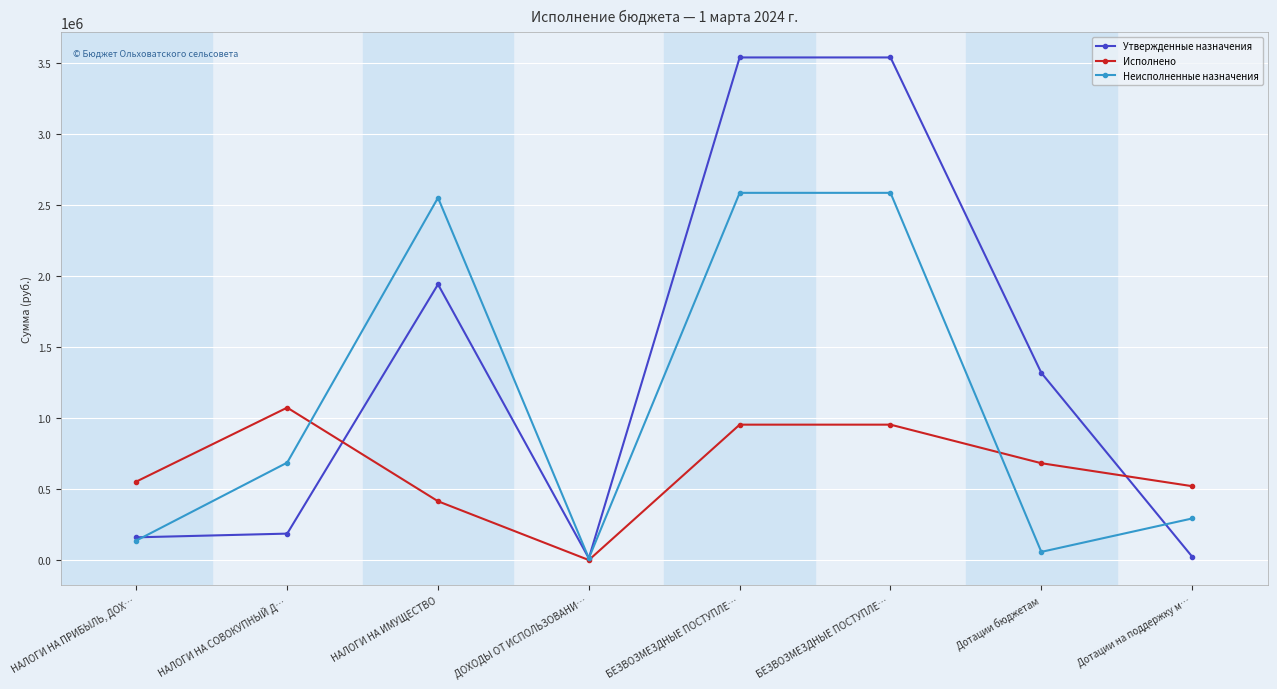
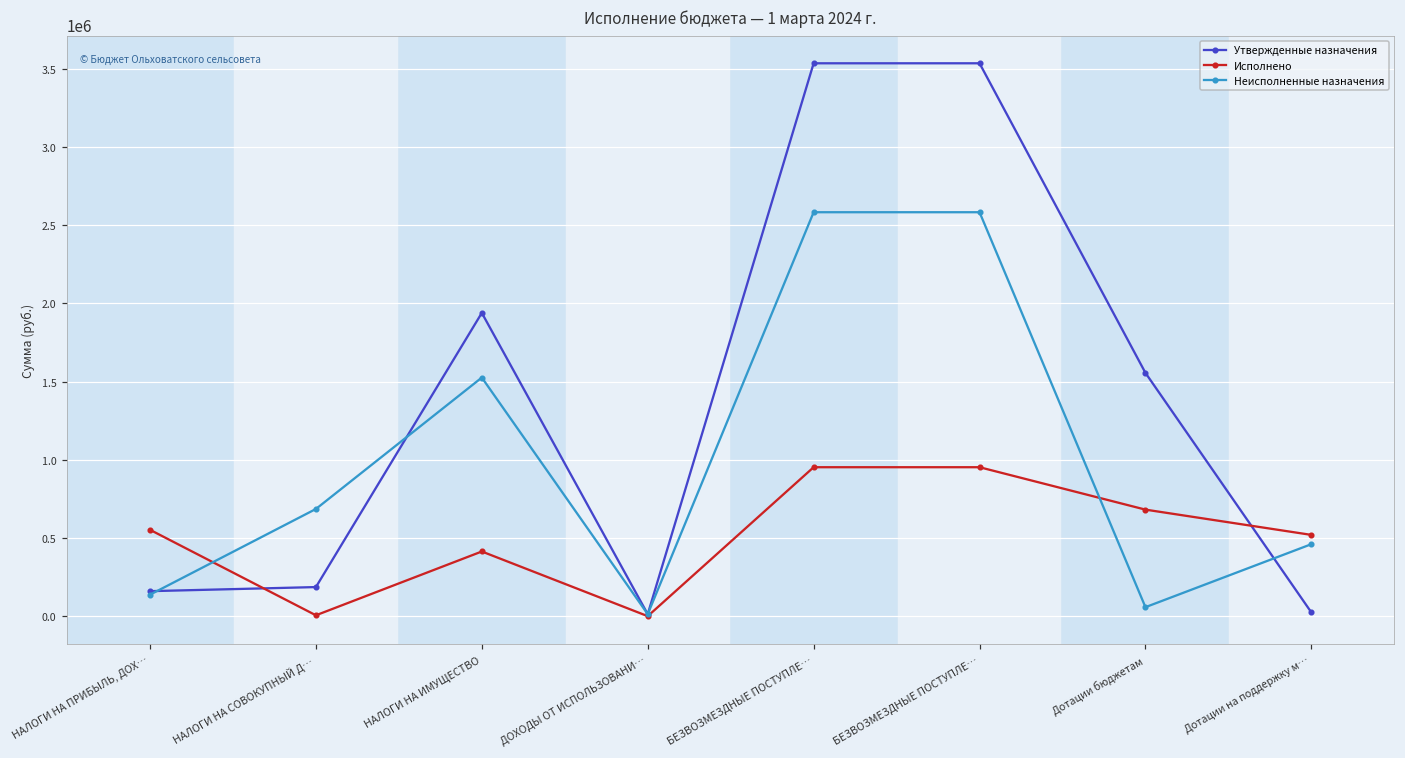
Исполнено, НАЛОГИ НА СОВОКУПНЫЙ Д…: 1070000 -> 10000
Неисполненные назначения, НАЛОГИ НА ИМУЩЕСТВО: 2550000 -> 1530000
Утвержденные назначения, Дотации бюджетам: 1320000 -> 1560000
Неисполненные назначения, Дотации на поддержку м…: 290000 -> 460000
